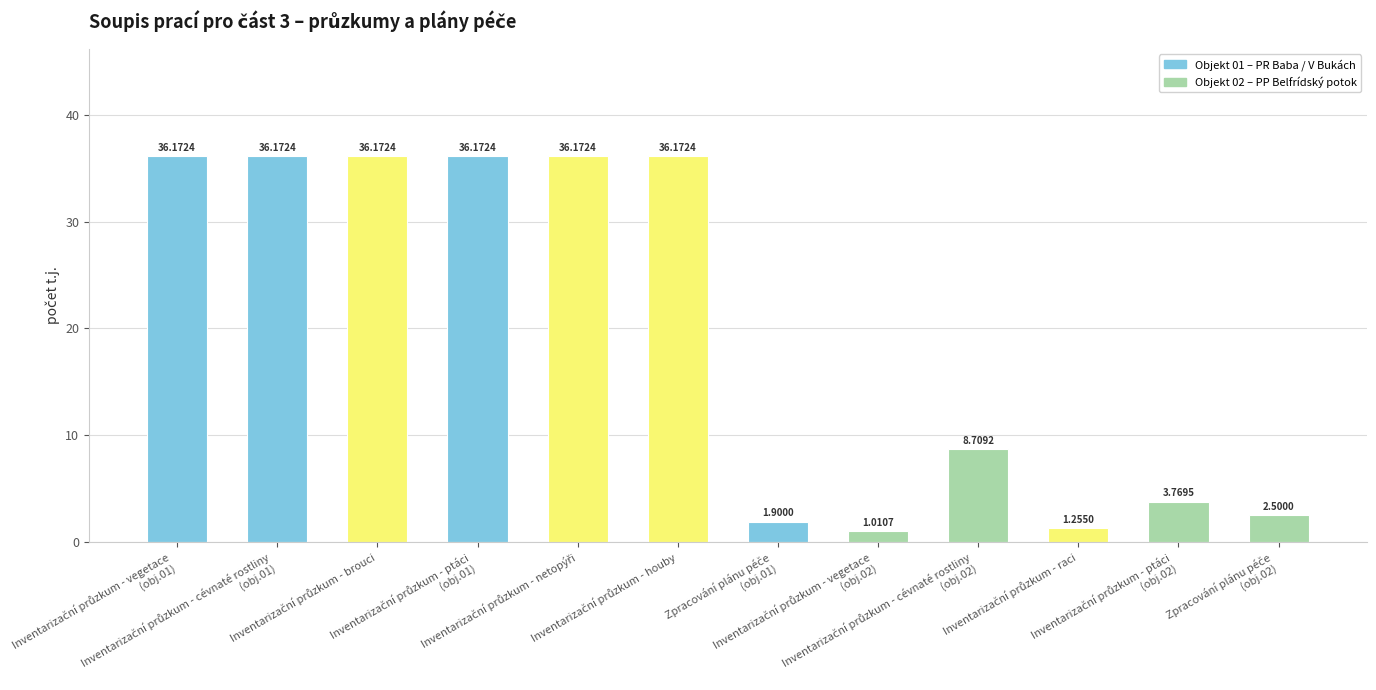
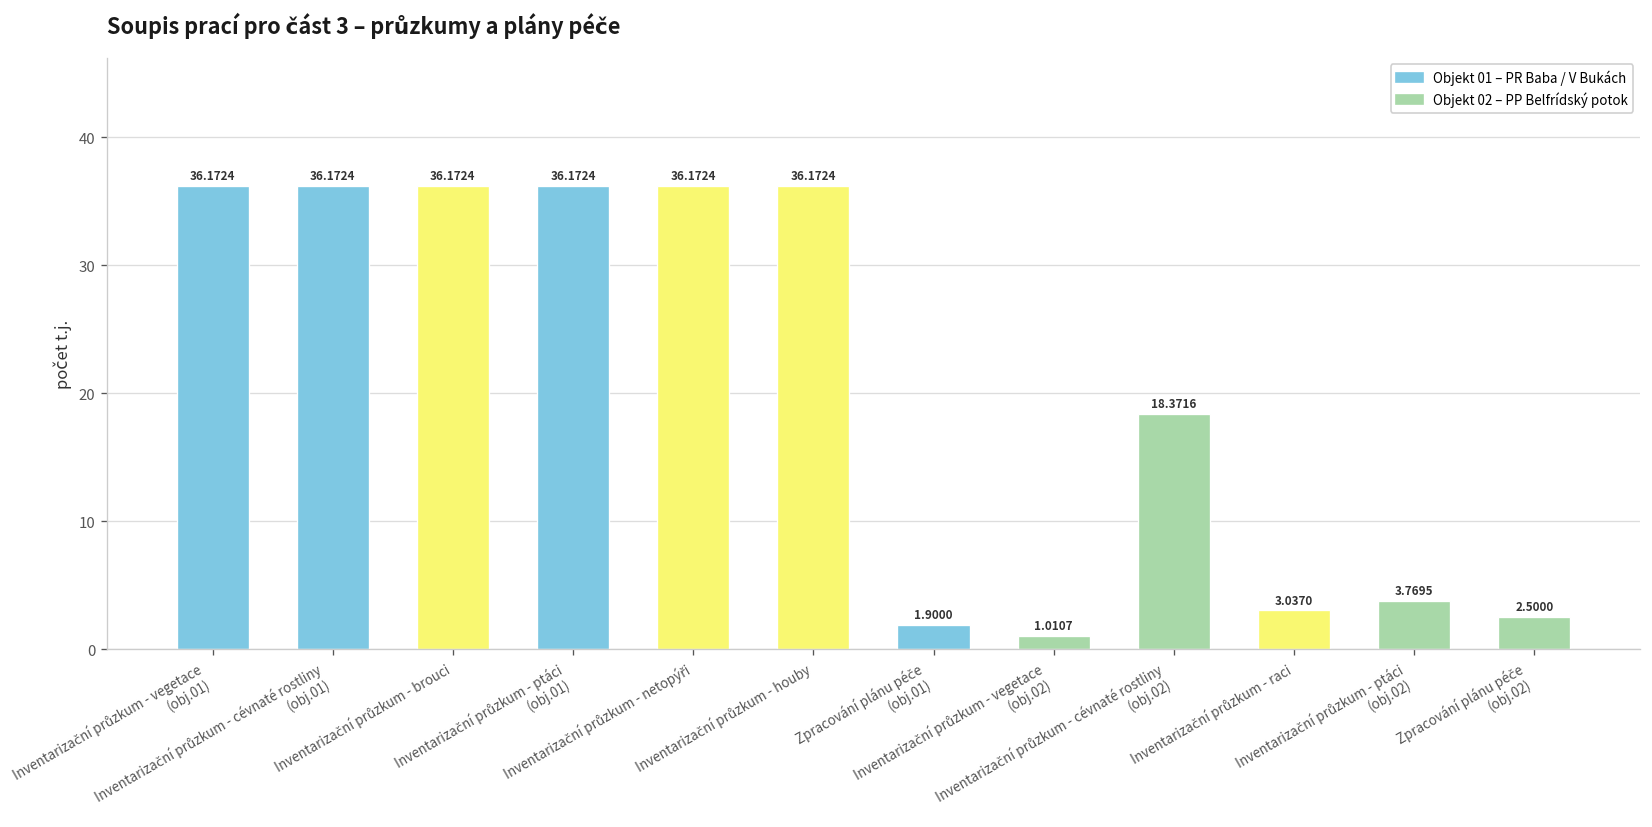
Inventarizační průzkum - cévnaté rostliny (obj.02): 8.7092 -> 18.3716
Inventarizační průzkum - raci: 1.2550 -> 3.0370
